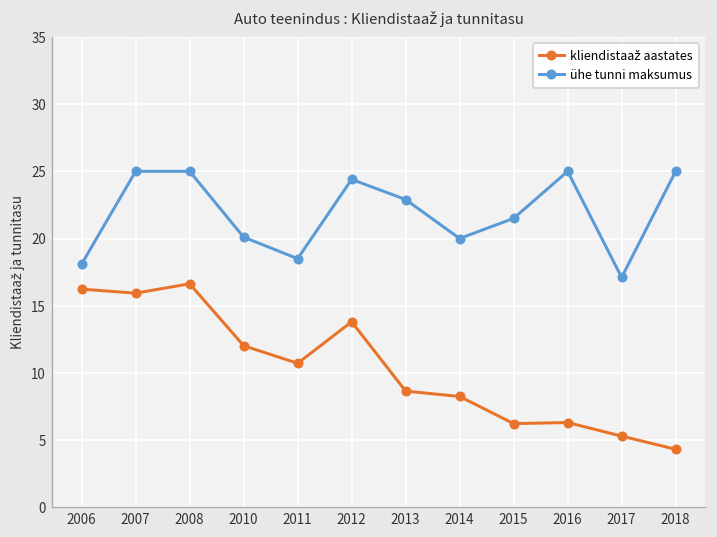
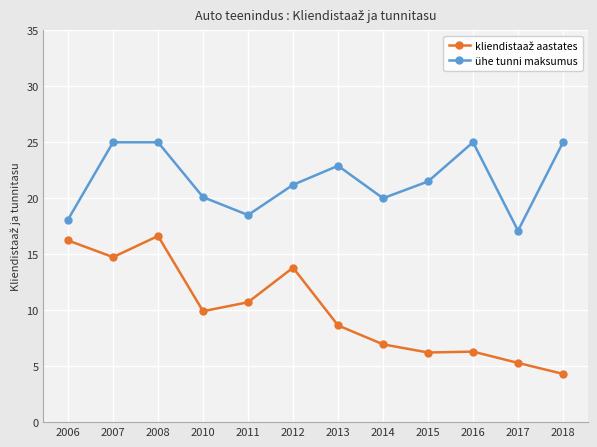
kliendistaaž aastates, 2007: 15.9 -> 14.7
kliendistaaž aastates, 2010: 12.0 -> 9.9
ühe tunni maksumus, 2012: 24.4 -> 21.2
kliendistaaž aastates, 2014: 8.2 -> 7.0
